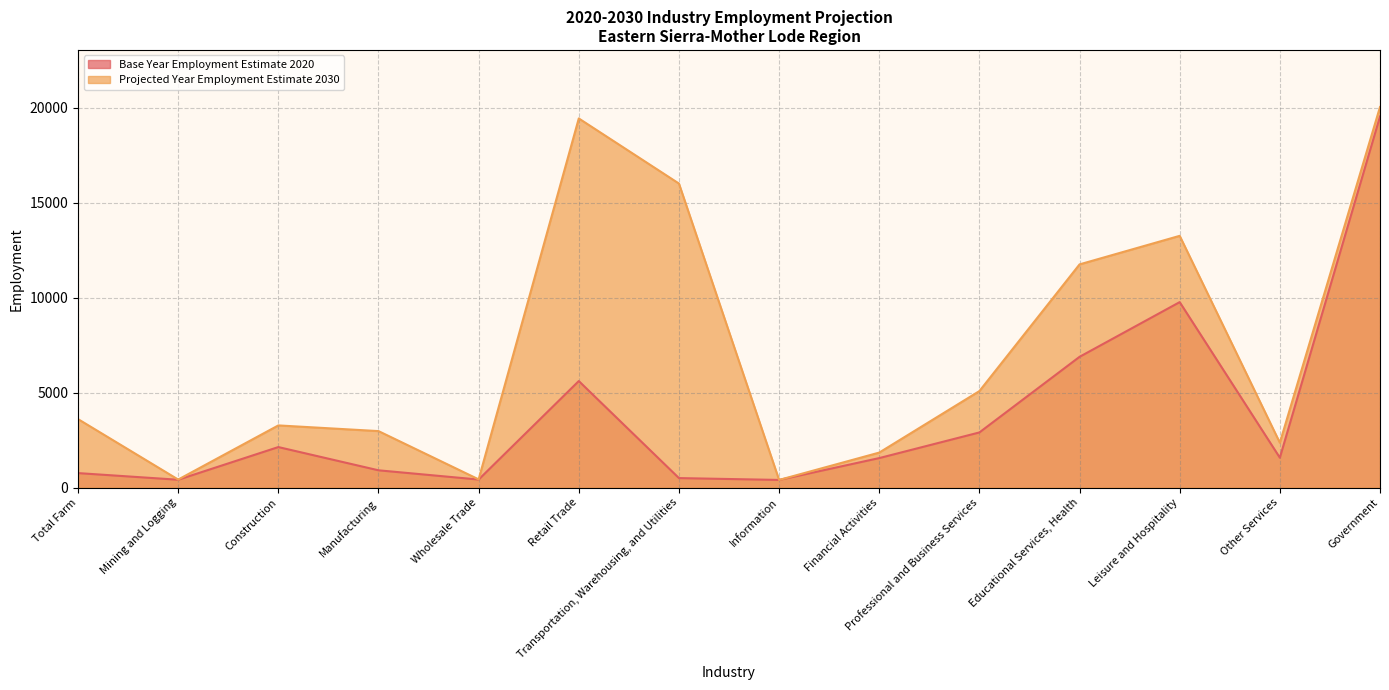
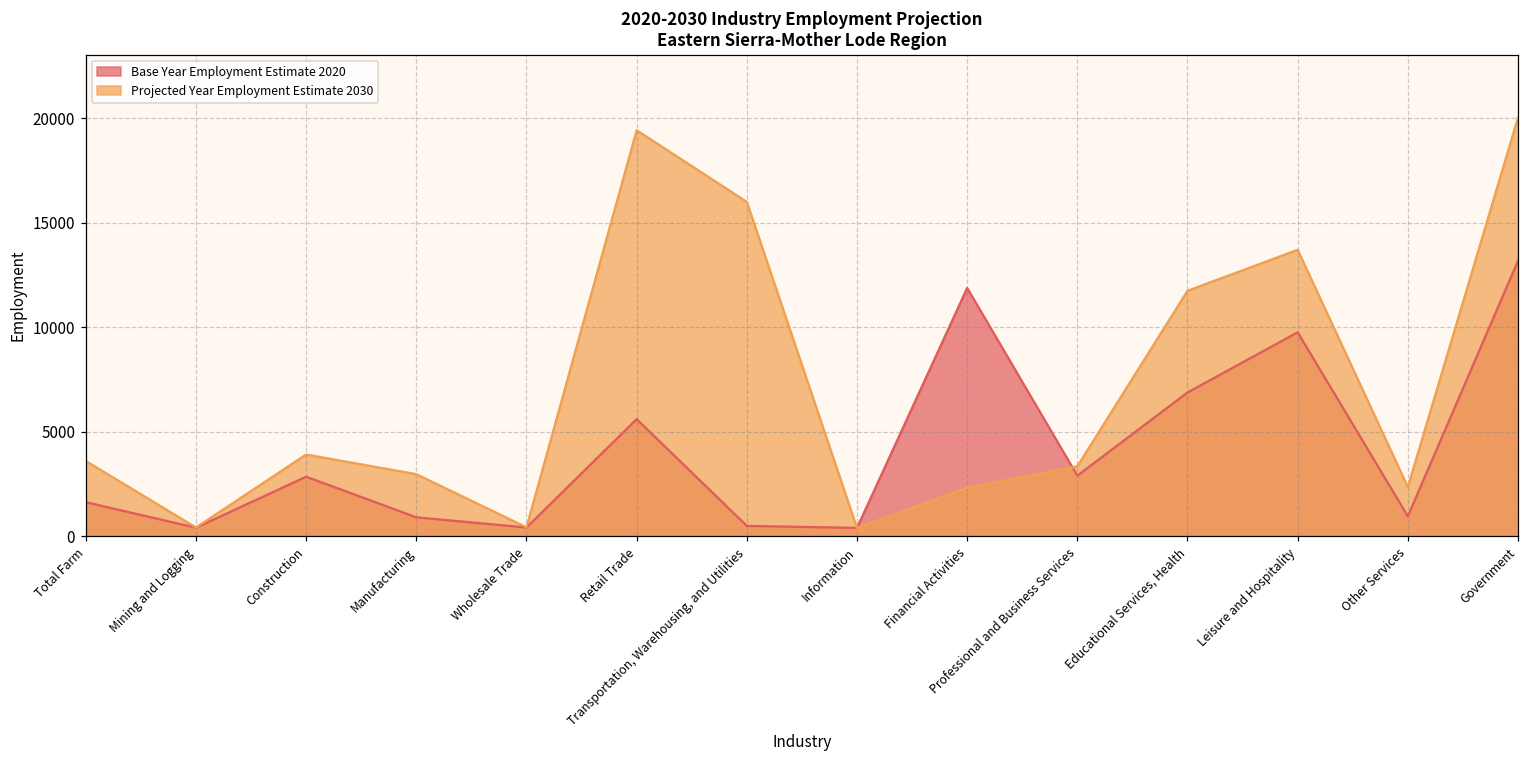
Base Year Employment Estimate 2020, Total Farm: 800 -> 1600
Base Year Employment Estimate 2020, Construction: 2100 -> 2900
Projected Year Employment Estimate 2030, Construction: 3300 -> 3900
Base Year Employment Estimate 2020, Financial Activities: 1600 -> 11900
Projected Year Employment Estimate 2030, Financial Activities: 1800 -> 2300
Projected Year Employment Estimate 2030, Professional and Business Services: 5100 -> 3400
Projected Year Employment Estimate 2030, Leisure and Hospitality: 13200 -> 13700
Base Year Employment Estimate 2020, Other Services: 1600 -> 1000
Base Year Employment Estimate 2020, Government: 19500 -> 13200
